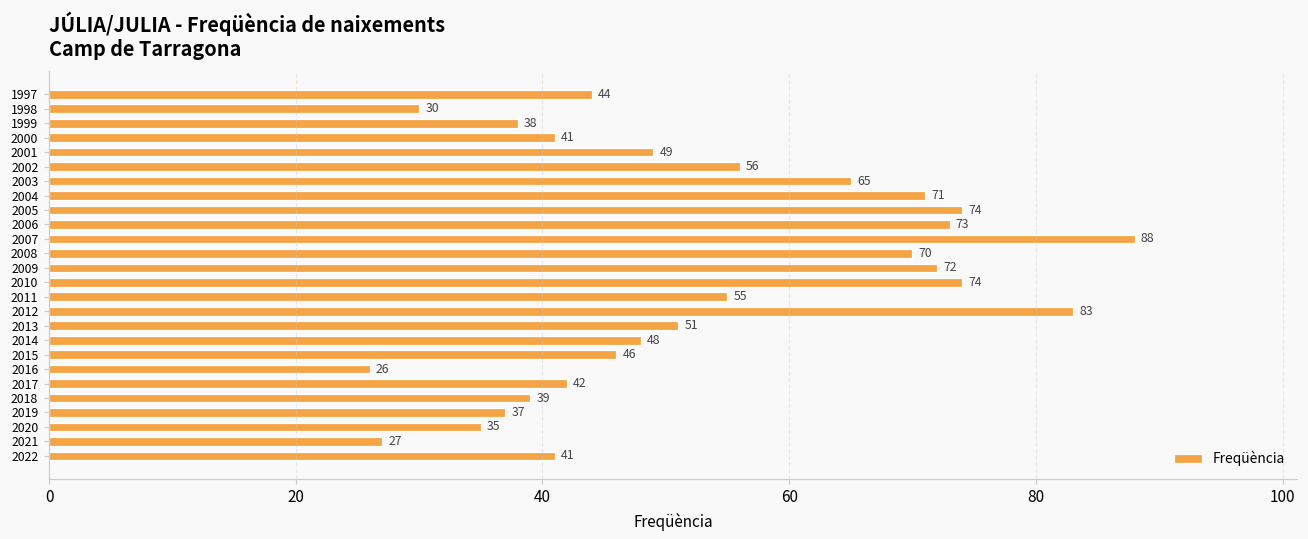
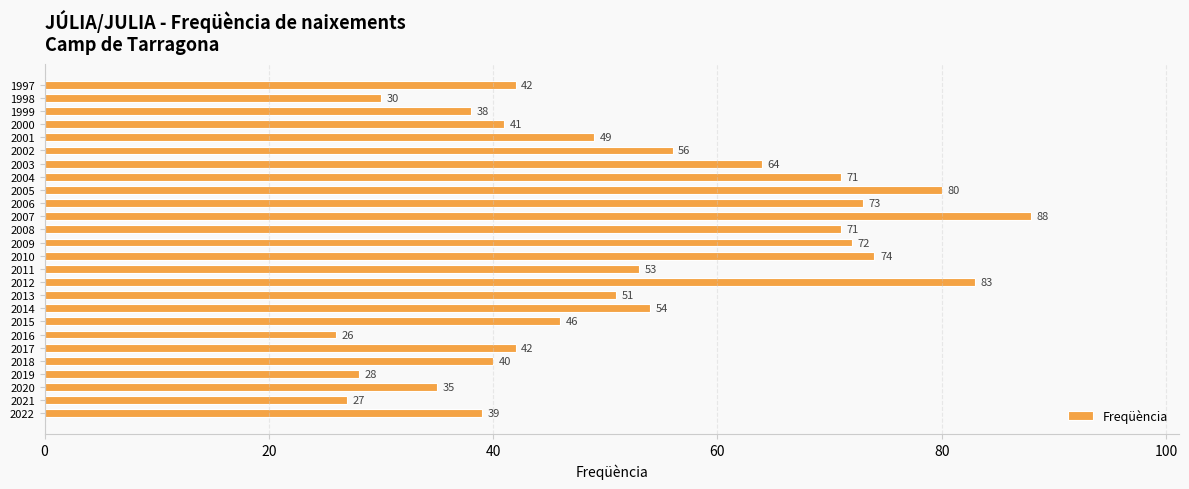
1997: 44 -> 42
2003: 65 -> 64
2005: 74 -> 80
2008: 70 -> 71
2011: 55 -> 53
2014: 48 -> 54
2018: 39 -> 40
2019: 37 -> 28
2022: 41 -> 39
